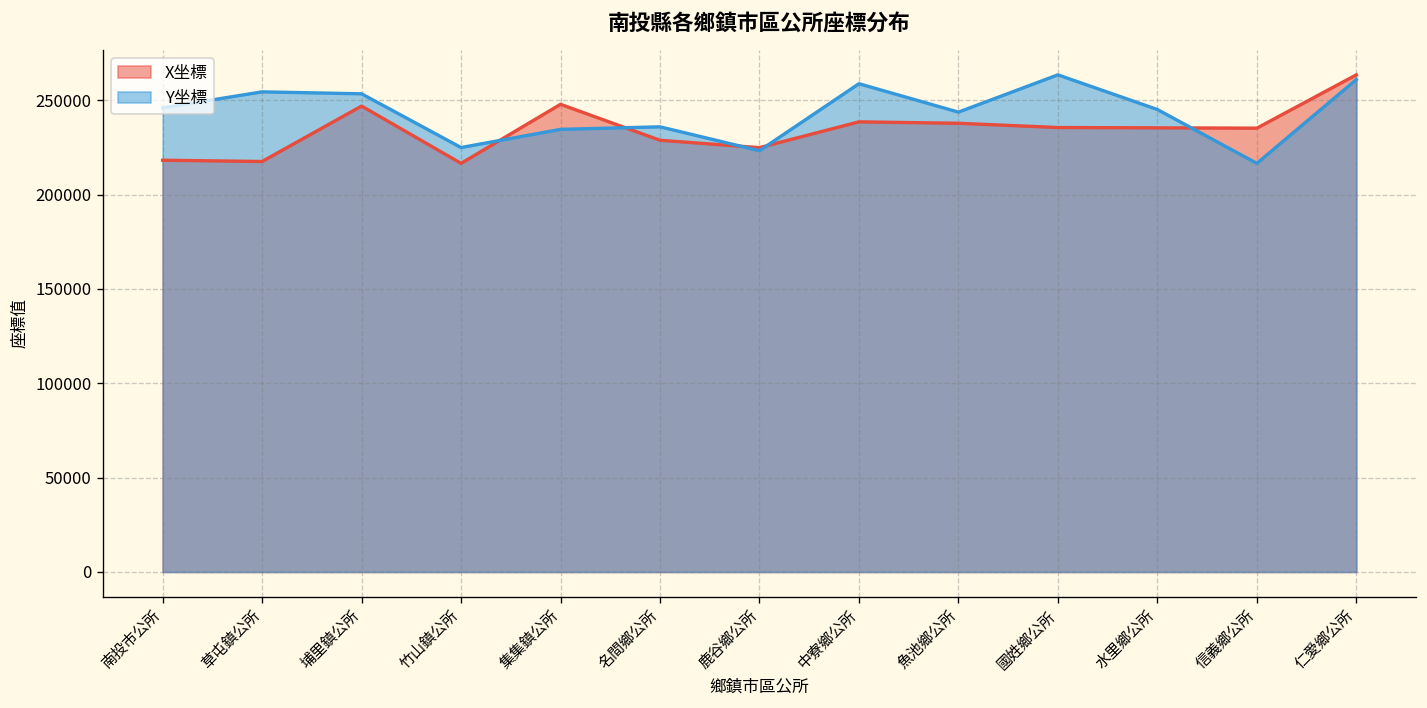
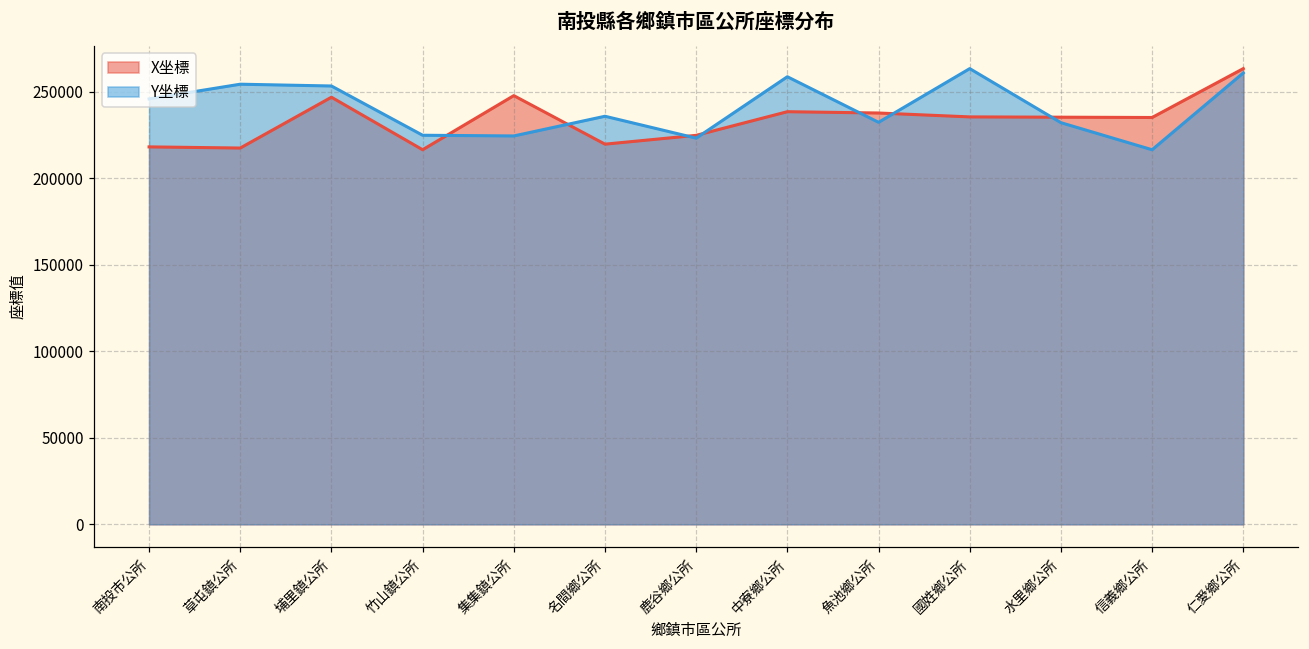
Y坐標, 集集鎮公所: 235000 -> 224000
X坐標, 名間鄉公所: 229000 -> 220000
Y坐標, 魚池鄉公所: 244000 -> 232000
Y坐標, 水里鄉公所: 245000 -> 232000
